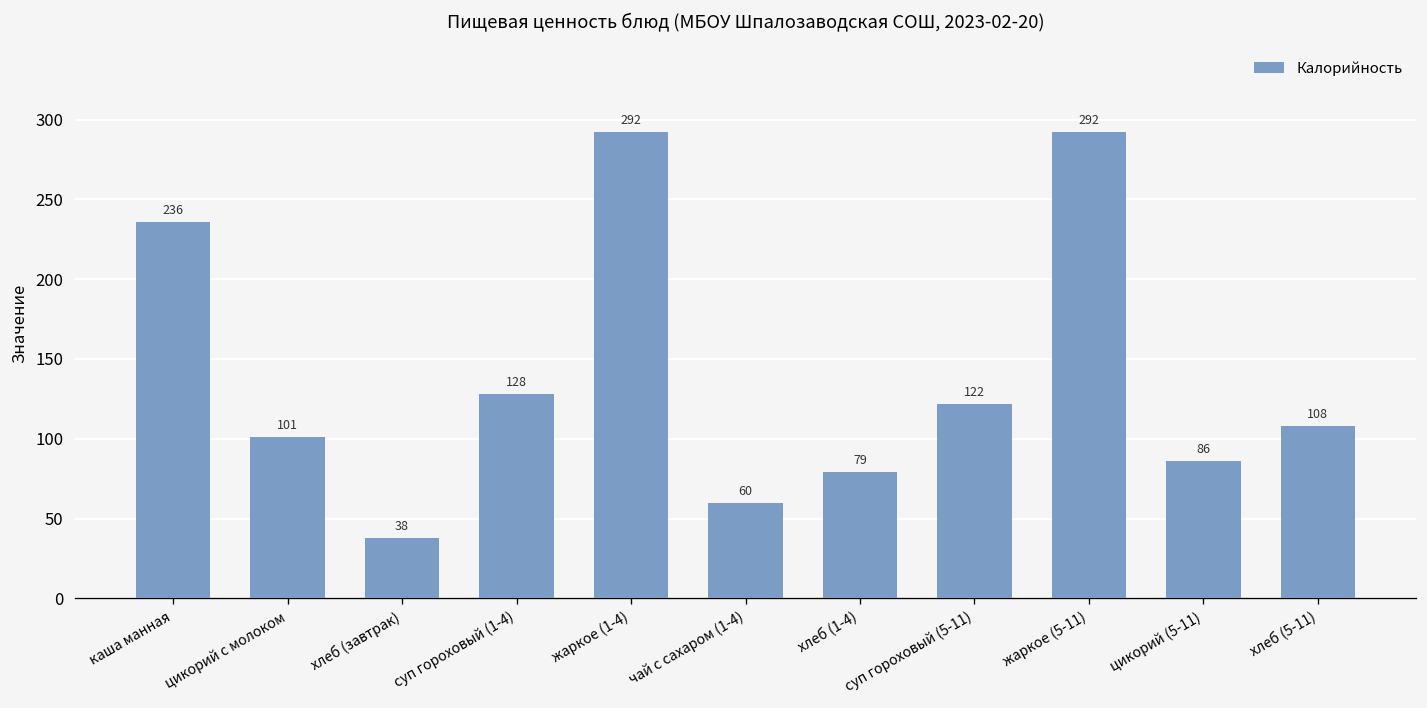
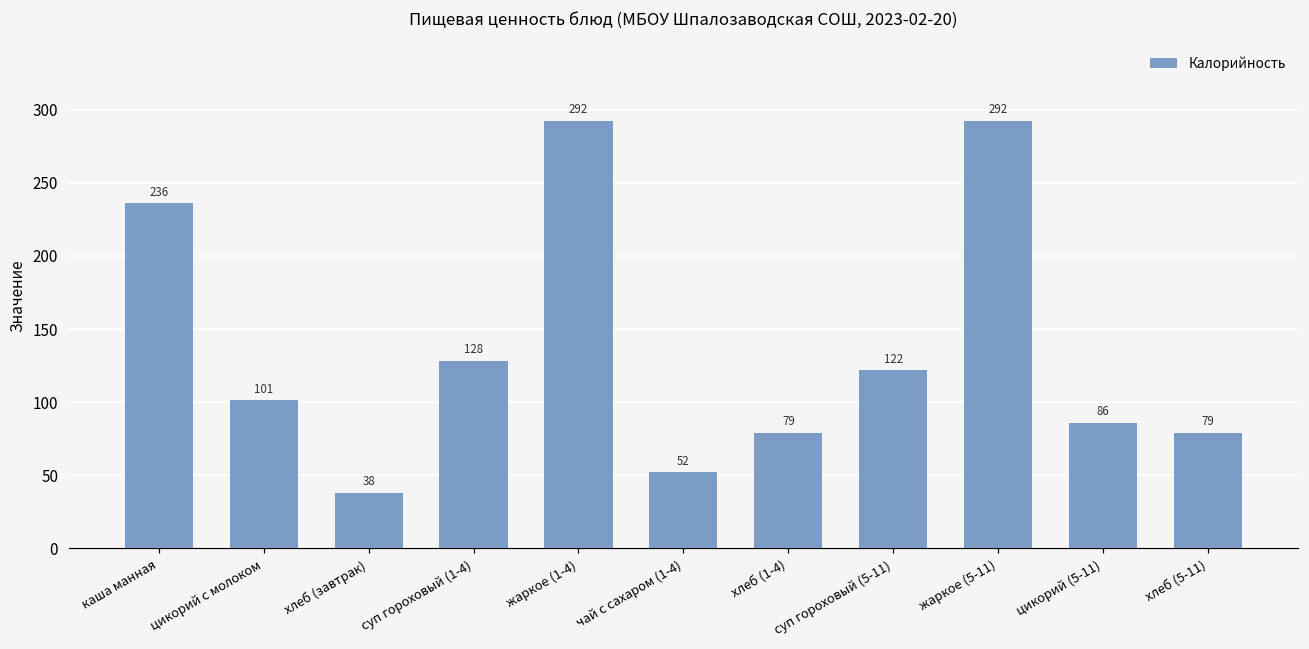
чай с сахаром (1-4): 60 -> 52
хлеб (5-11): 108 -> 79
